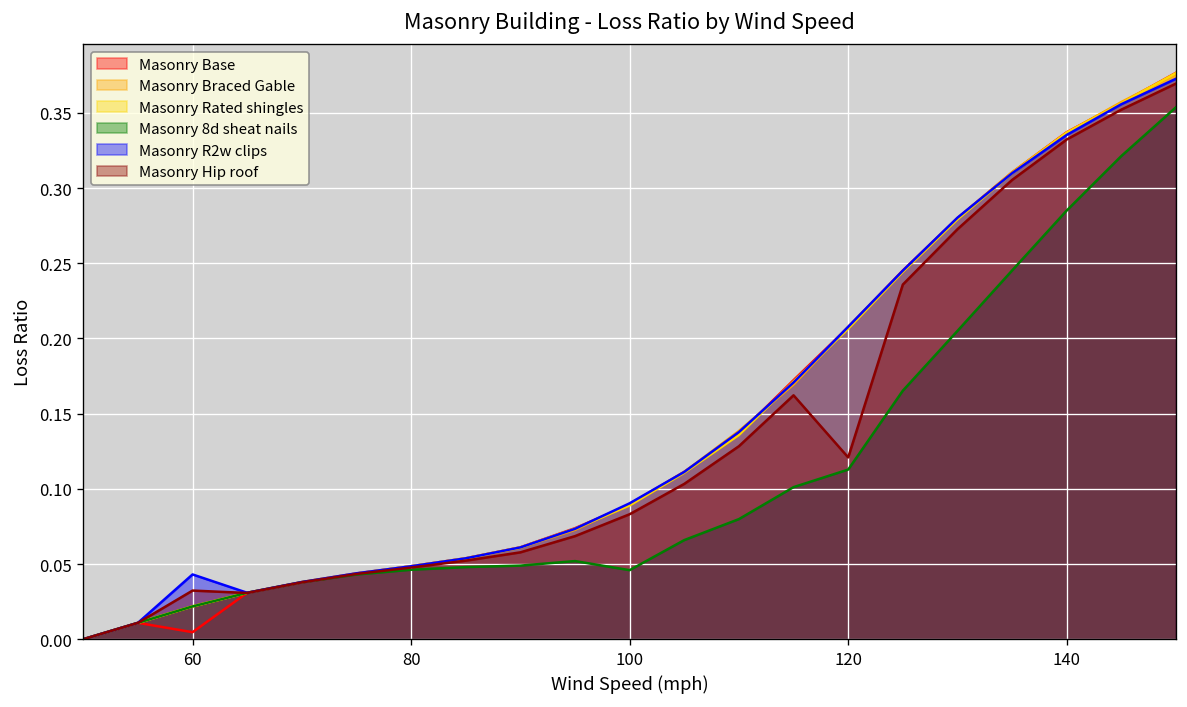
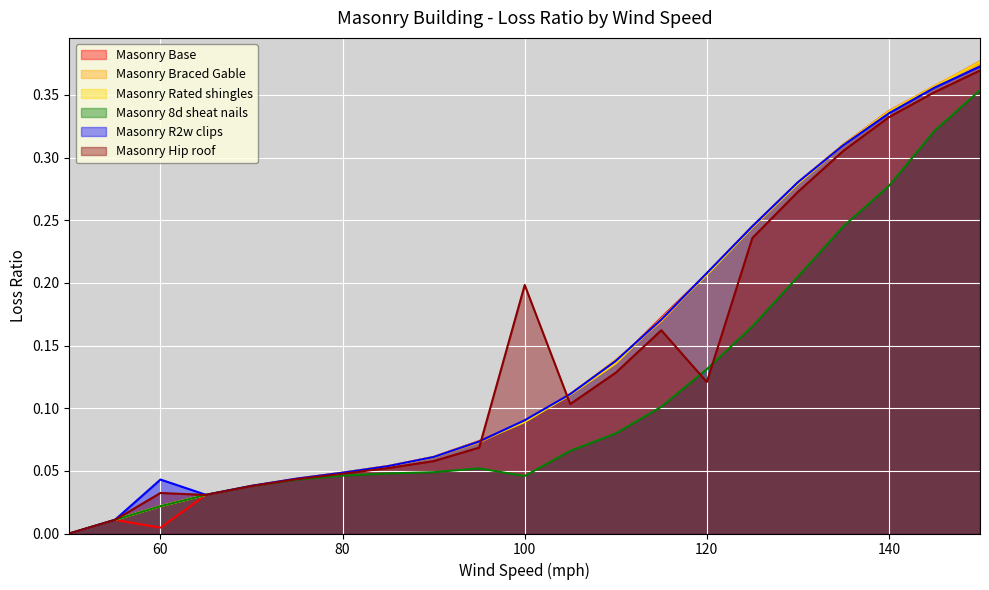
Masonry Hip roof, 100: 0.083 -> 0.198
Masonry 8d sheat nails, 120: 0.113 -> 0.131
Masonry 8d sheat nails, 140: 0.285 -> 0.277
